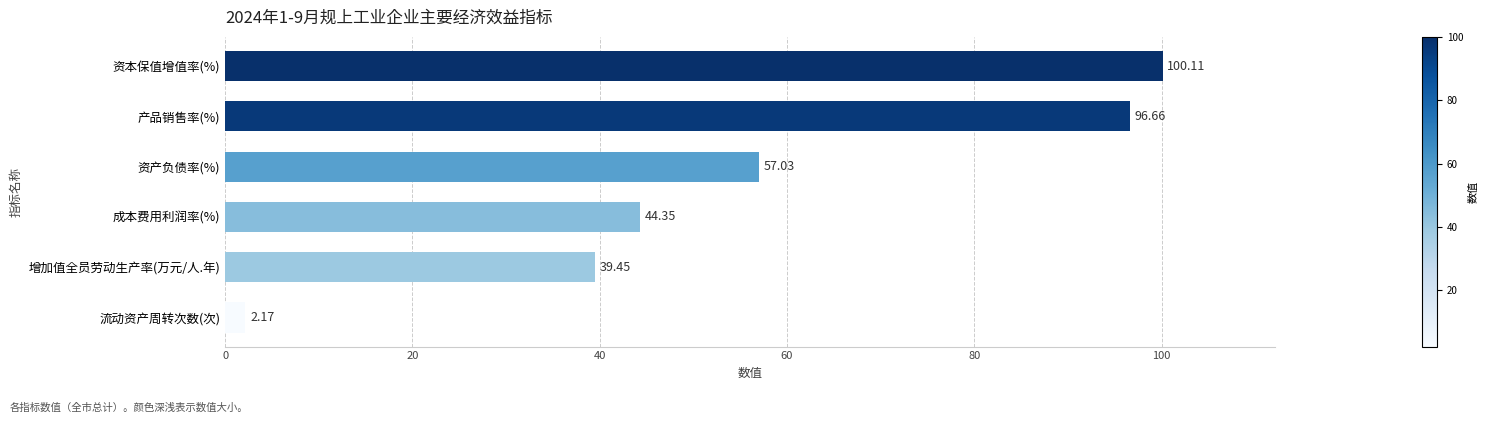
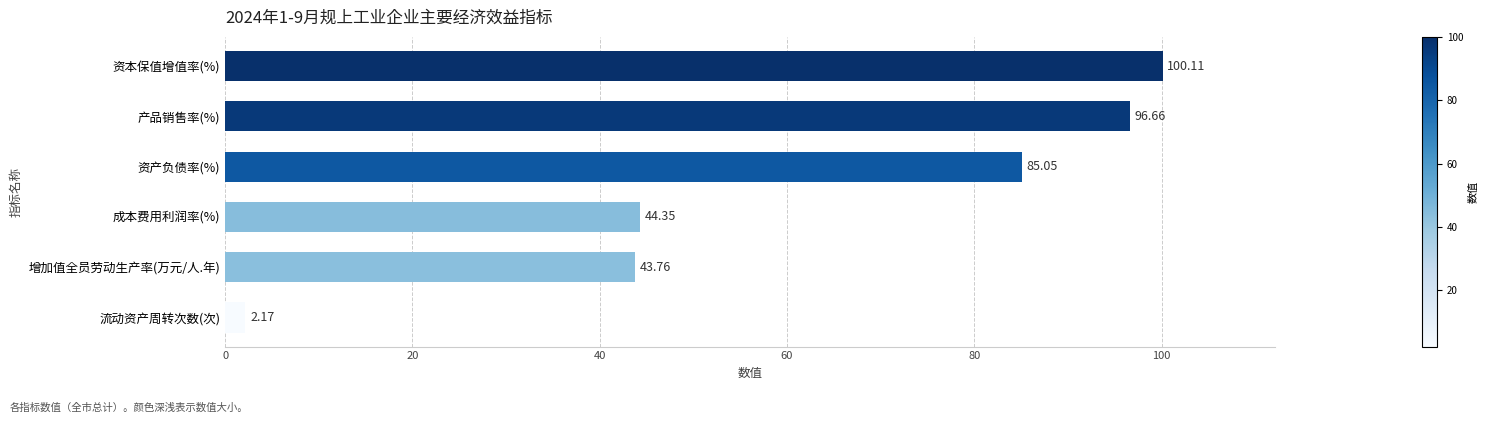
资产负债率(%): 57.03 -> 85.05
增加值全员劳动生产率(万元/人.年): 39.45 -> 43.76
